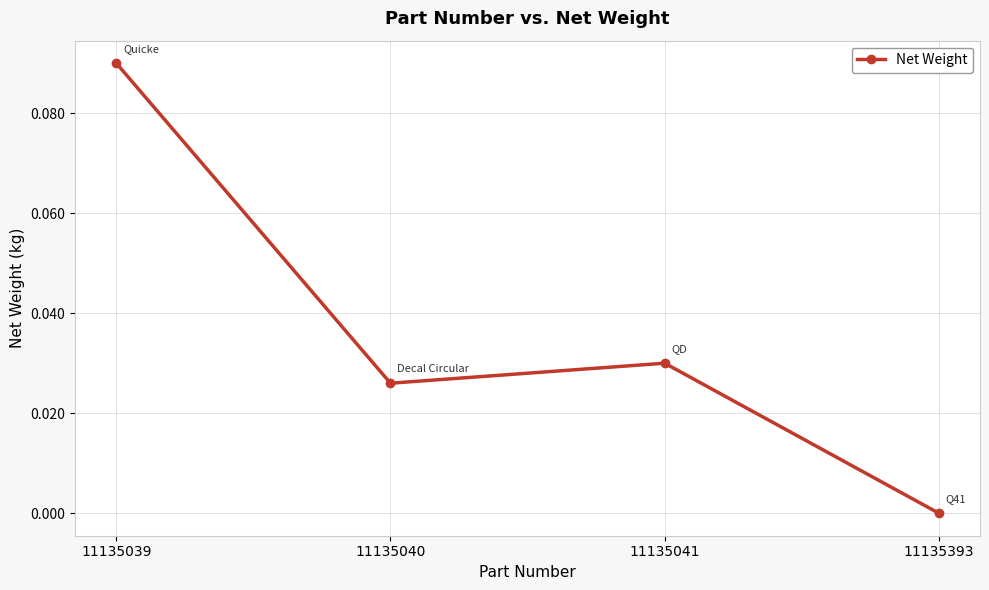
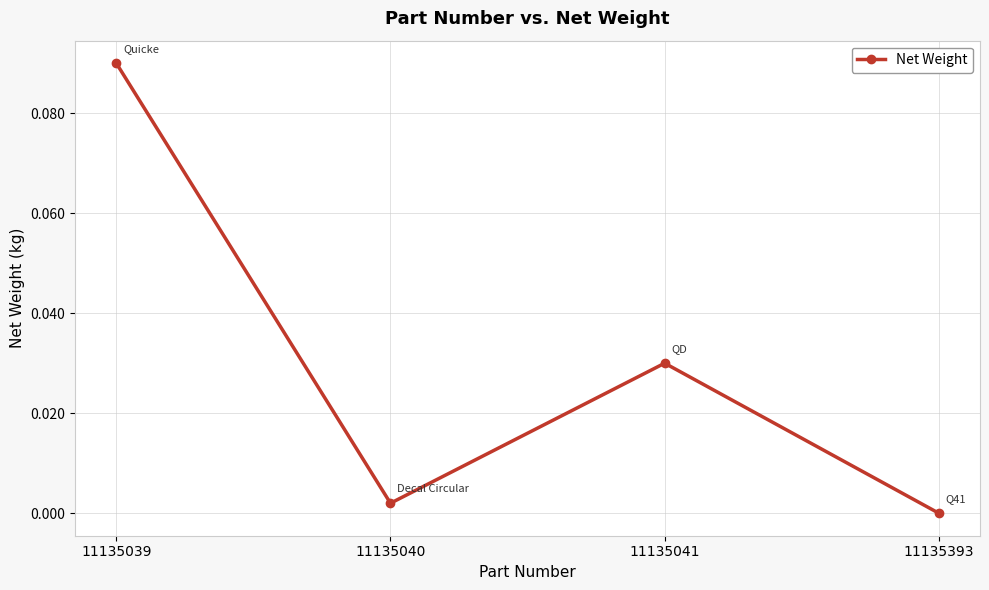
11135040: 0.026 -> 0.002
